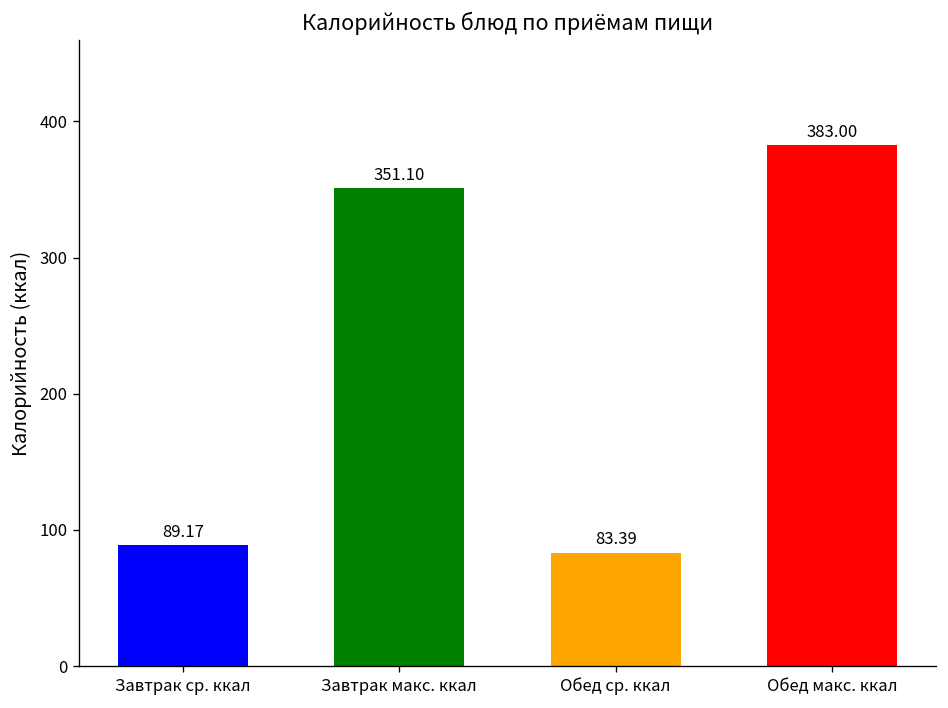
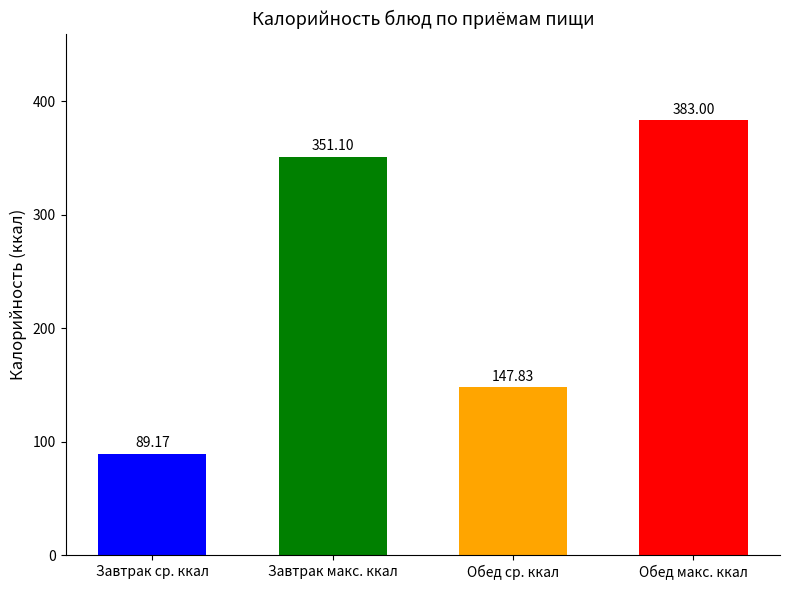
Обед ср. ккал: 83.39 -> 147.83
